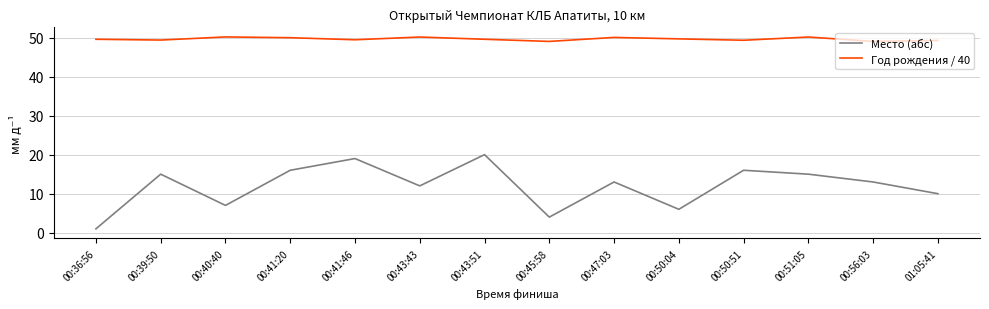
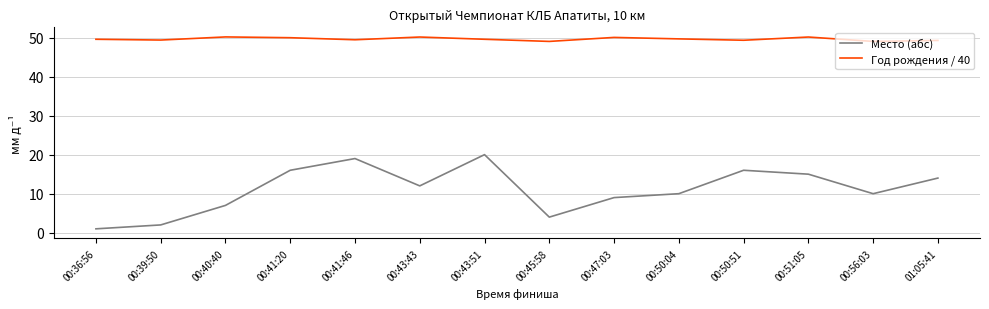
Место (абс), 00:39:50: 15 -> 2
Место (абс), 00:47:03: 13 -> 9
Место (абс), 00:50:04: 6 -> 10
Место (абс), 00:56:03: 13 -> 10
Место (абс), 01:05:41: 10 -> 14
